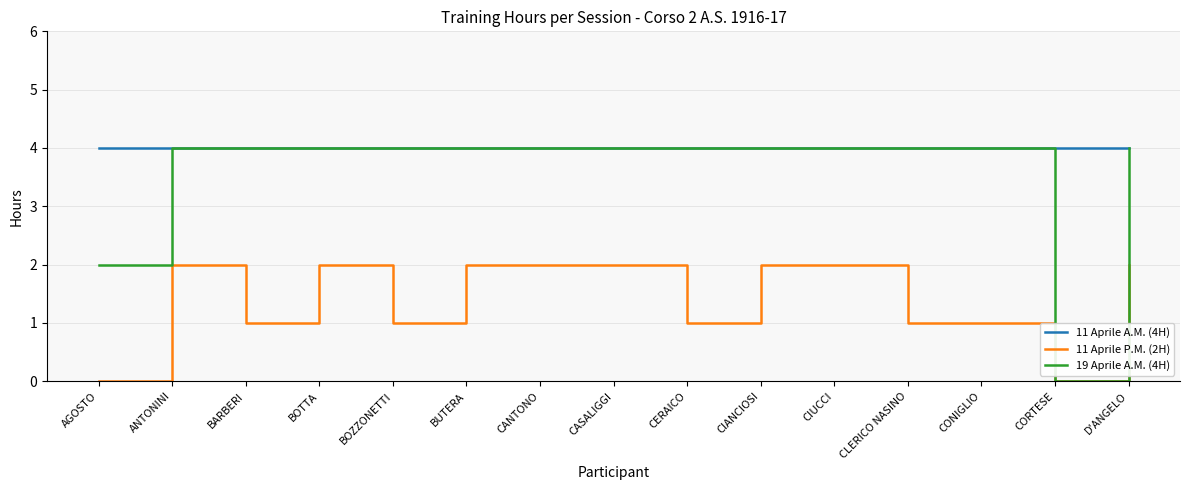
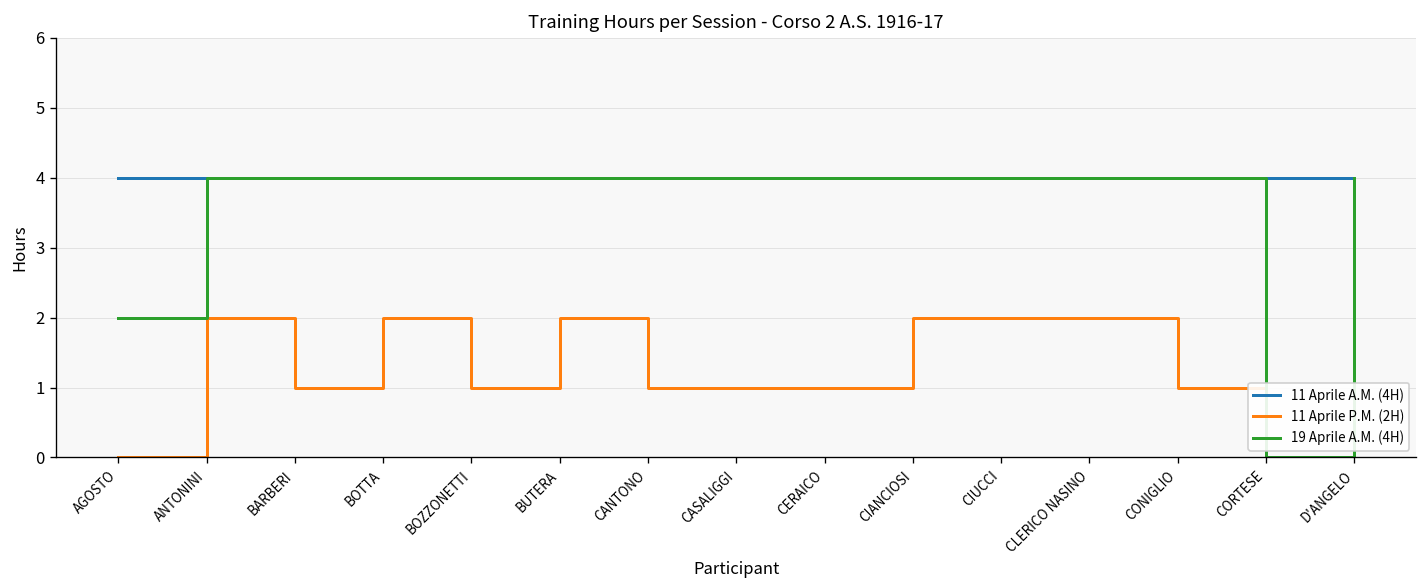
11 Aprile P.M. (2H), CANTONO: 2 -> 1
11 Aprile P.M. (2H), CASALIGGI: 2 -> 1
11 Aprile P.M. (2H), CLERICO NASINO: 1 -> 2
